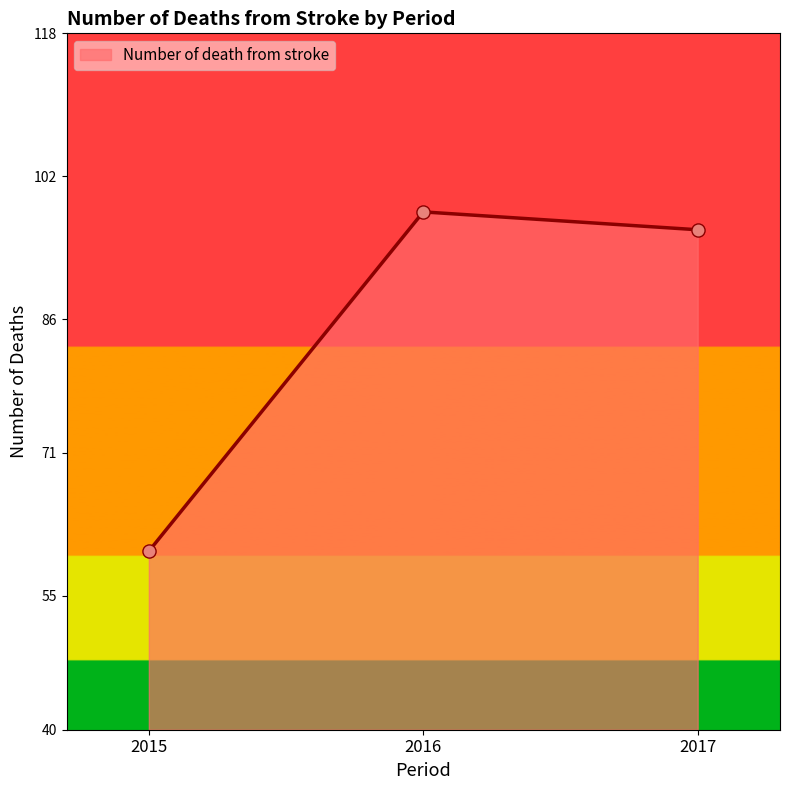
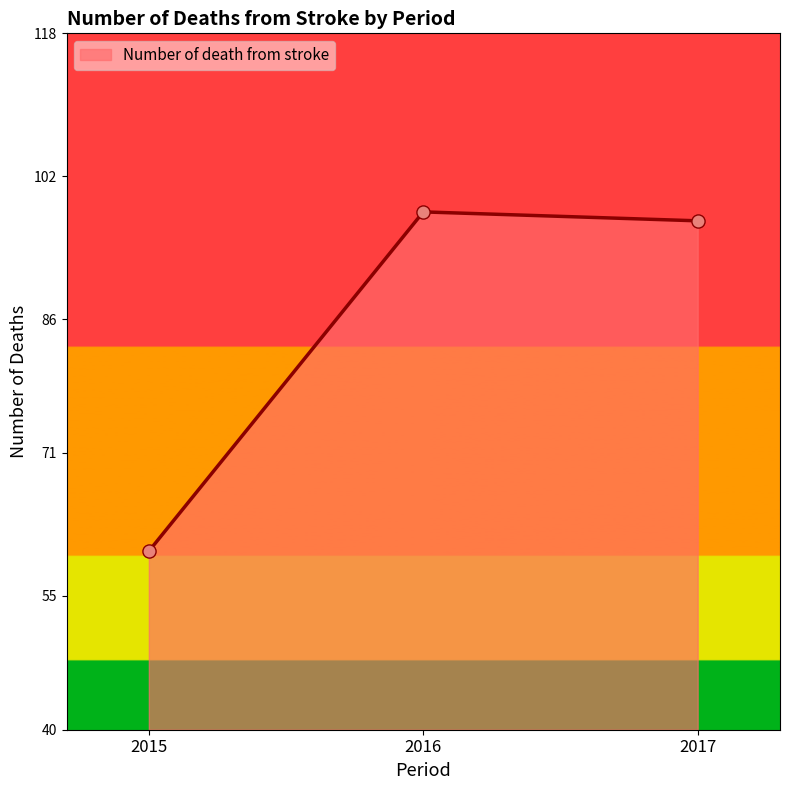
2017: 96 -> 97
